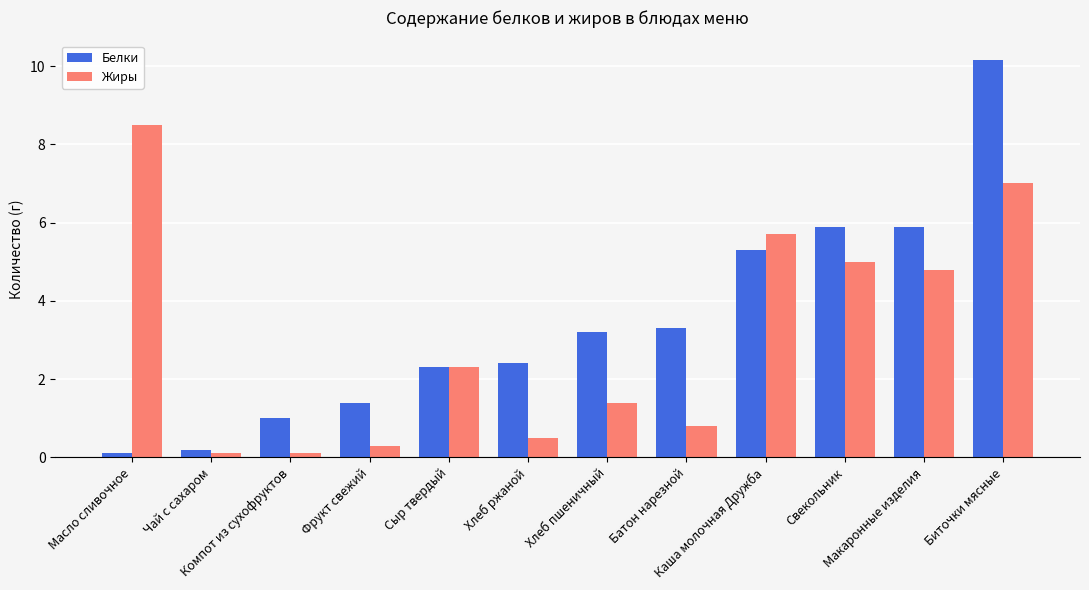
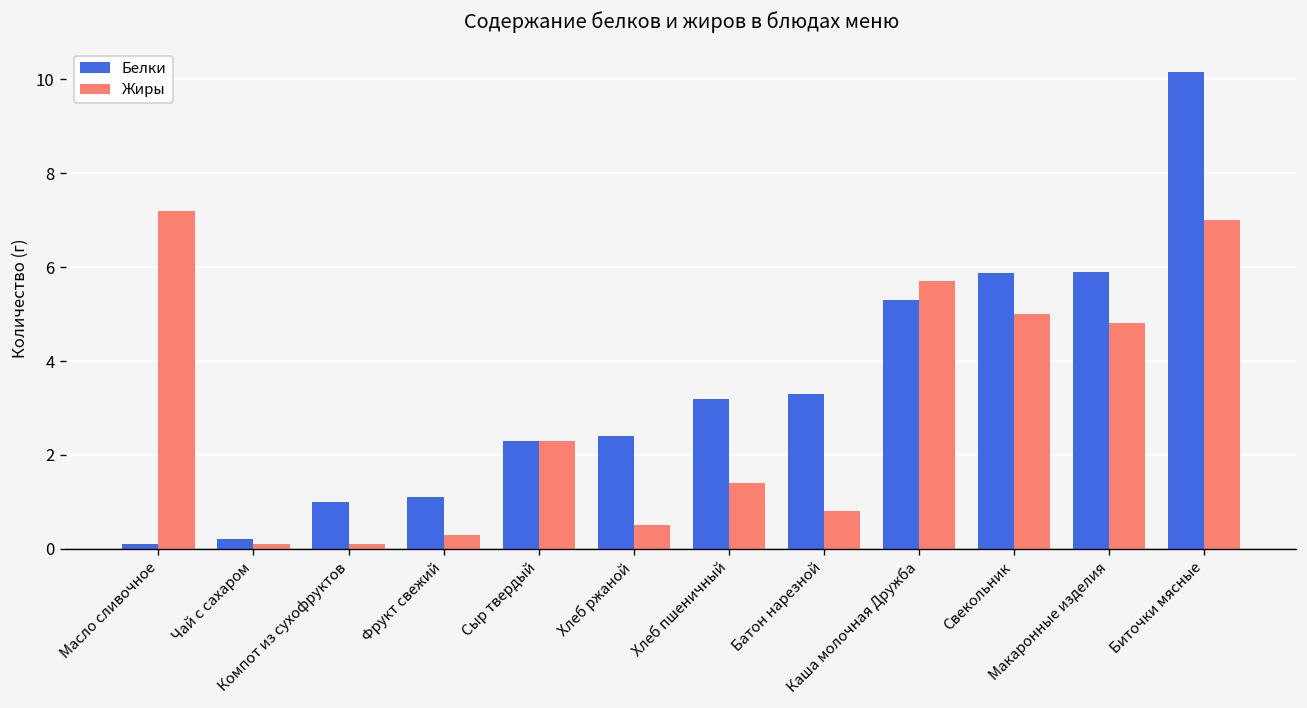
Жиры, Масло сливочное: 8.5 -> 7.2
Белки, Фрукт свежий: 1.4 -> 1.1
